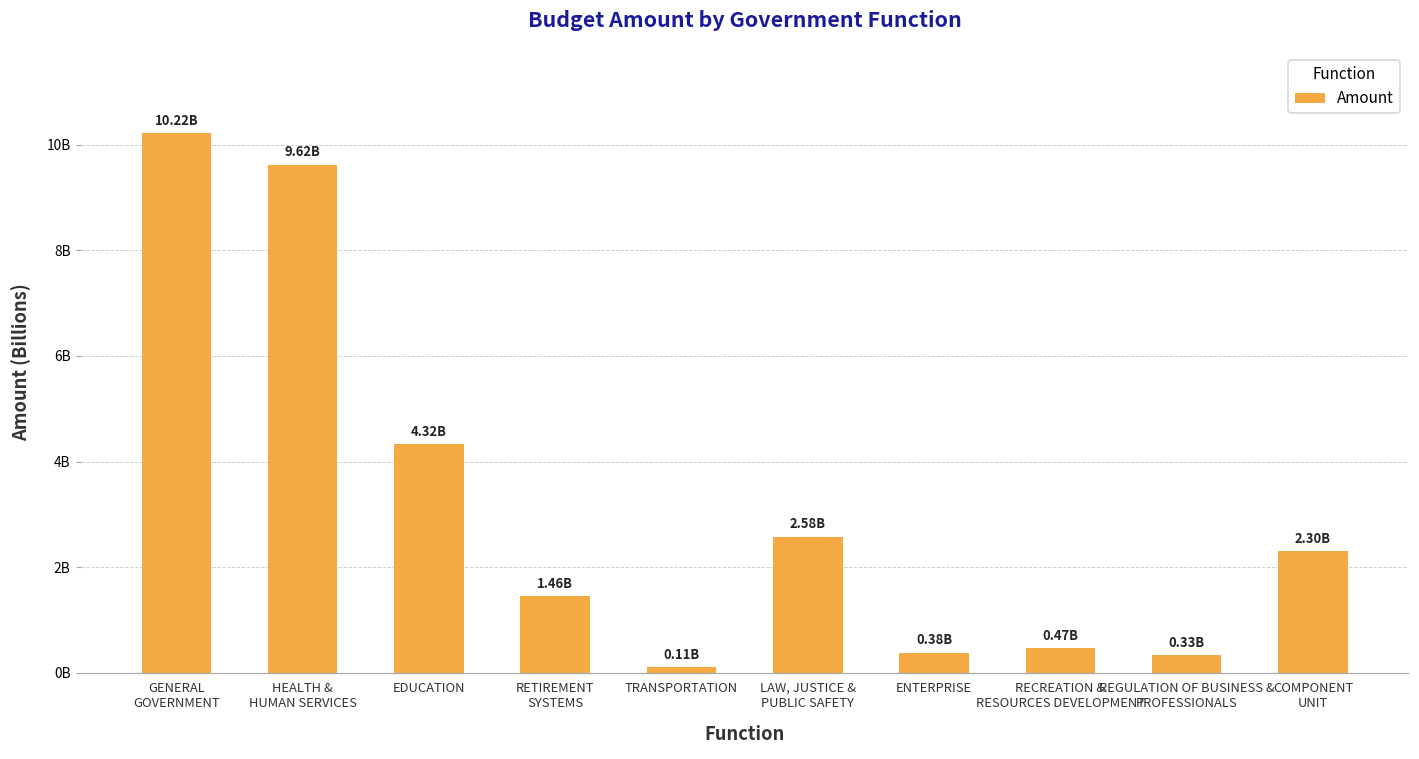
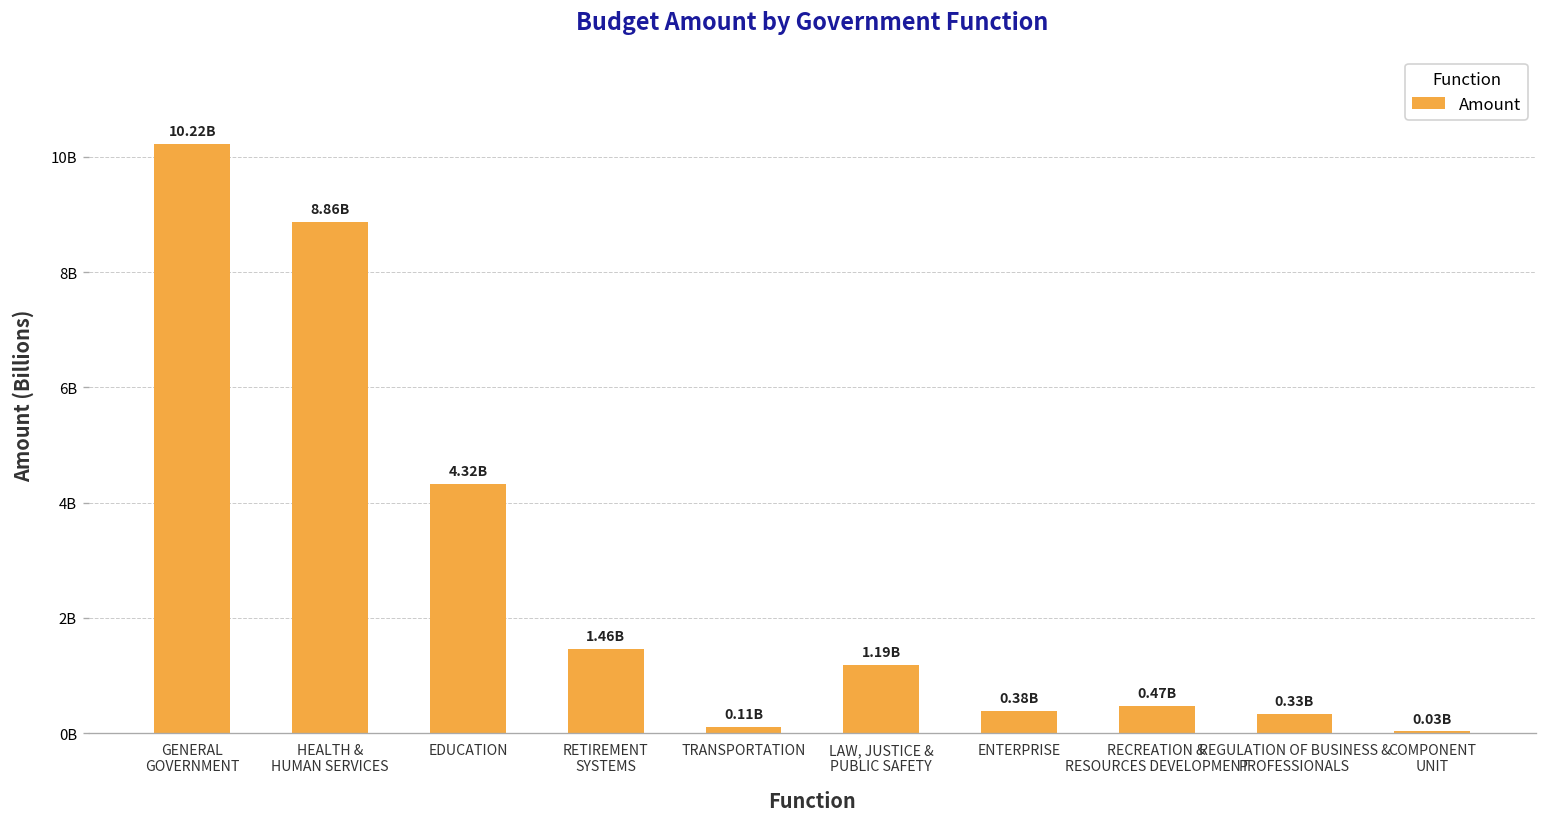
HEALTH & HUMAN SERVICES: 9.62B -> 8.86B
LAW, JUSTICE & PUBLIC SAFETY: 2.58B -> 1.19B
COMPONENT UNIT: 2.30B -> 0.03B
